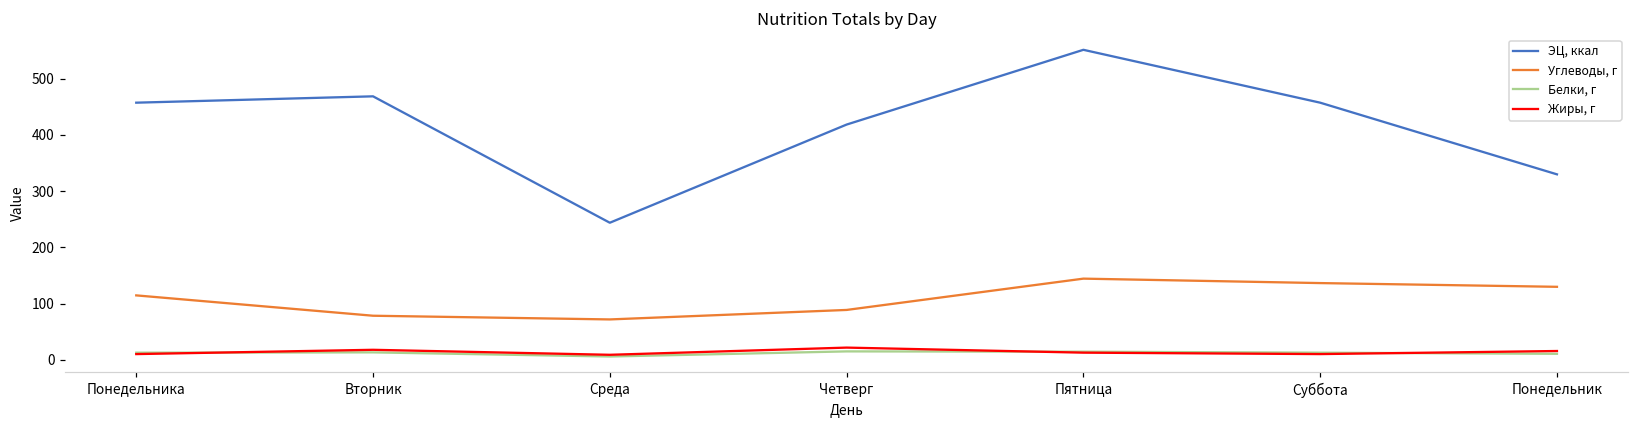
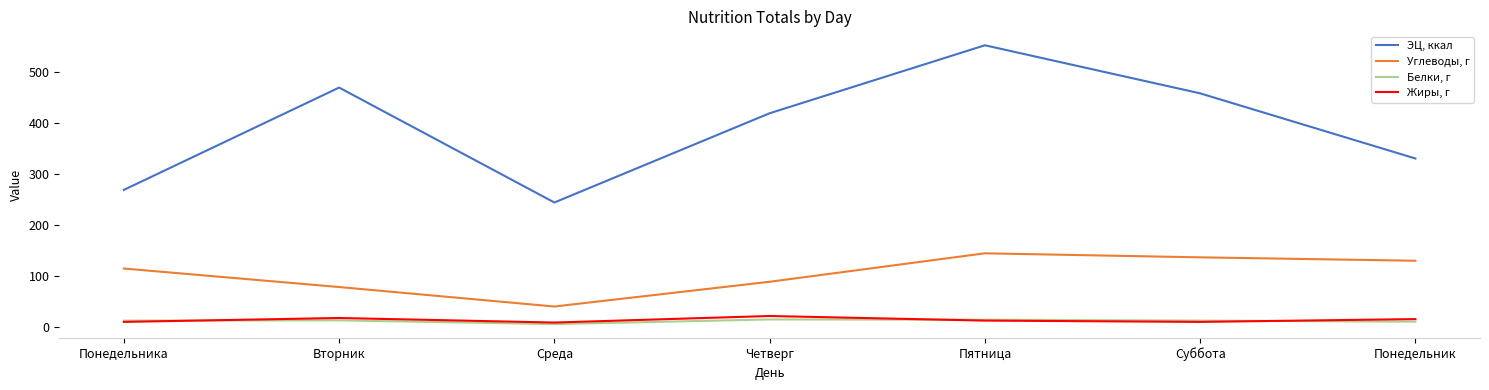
ЭЦ, ккал, Понедельника: 460 -> 270
Углеводы, г, Среда: 70 -> 40
